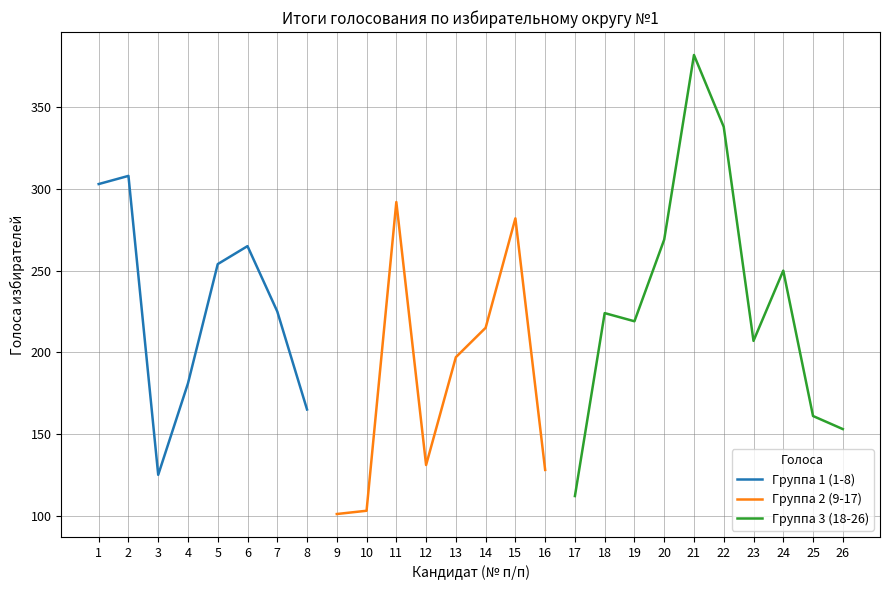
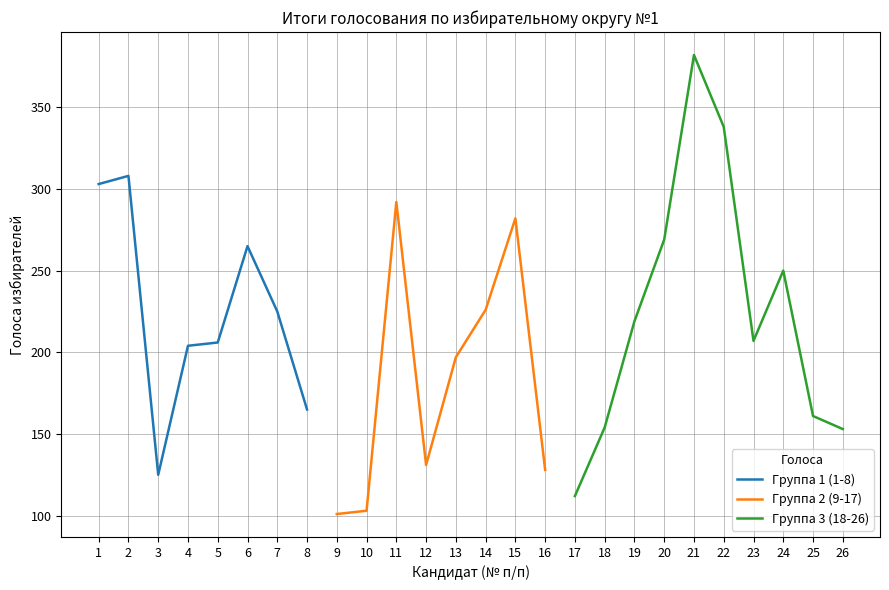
Группа 1 (1-8), 4: 181 -> 204
Группа 1 (1-8), 5: 254 -> 206
Группа 2 (9-17), 14: 215 -> 226
Группа 3 (18-26), 18: 224 -> 154
